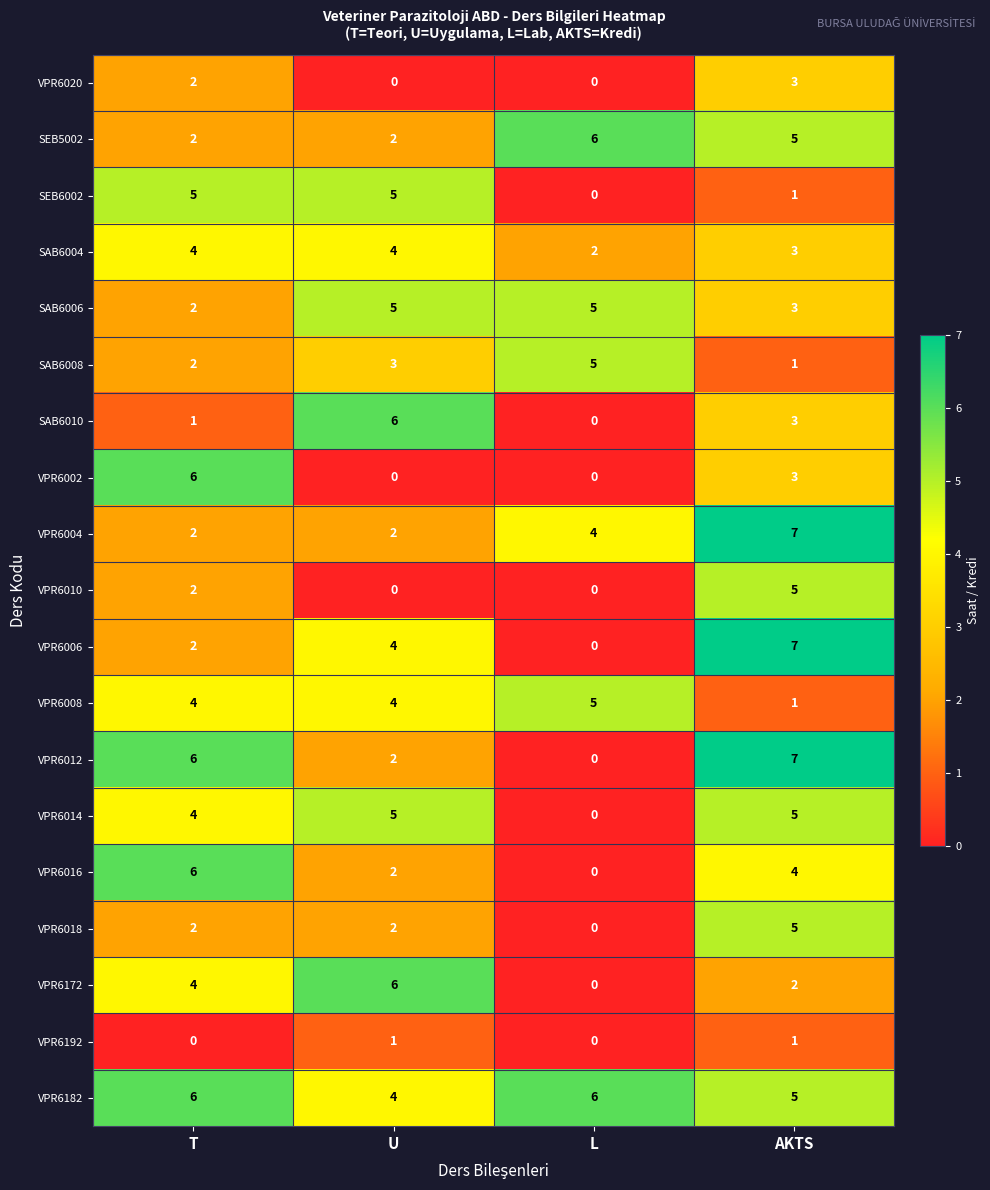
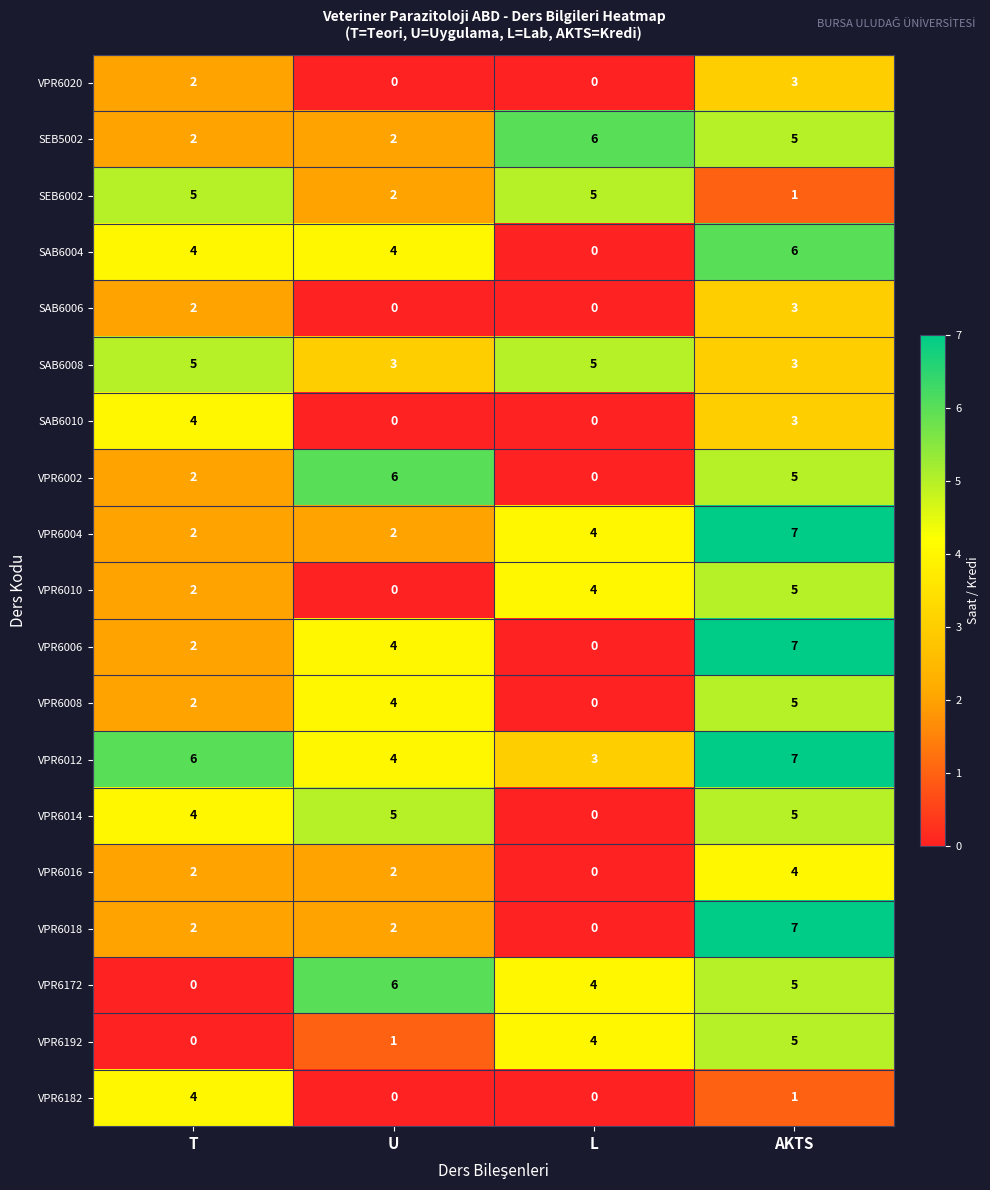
SEB6002, U: 5 -> 2
SEB6002, L: 0 -> 5
SAB6004, L: 2 -> 0
SAB6004, AKTS: 3 -> 6
SAB6006, U: 5 -> 0
SAB6006, L: 5 -> 0
SAB6008, T: 2 -> 5
SAB6008, AKTS: 1 -> 3
SAB6010, T: 1 -> 4
SAB6010, U: 6 -> 0
VPR6002, T: 6 -> 2
VPR6002, U: 0 -> 6
VPR6002, AKTS: 3 -> 5
VPR6010, L: 0 -> 4
VPR6008, T: 4 -> 2
VPR6008, L: 5 -> 0
VPR6008, AKTS: 1 -> 5
VPR6012, U: 2 -> 4
VPR6012, L: 0 -> 3
VPR6016, T: 6 -> 2
VPR6018, AKTS: 5 -> 7
VPR6172, T: 4 -> 0
VPR6172, L: 0 -> 4
VPR6172, AKTS: 2 -> 5
VPR6192, L: 0 -> 4
VPR6192, AKTS: 1 -> 5
VPR6182, T: 6 -> 4
VPR6182, U: 4 -> 0
VPR6182, L: 6 -> 0
VPR6182, AKTS: 5 -> 1
